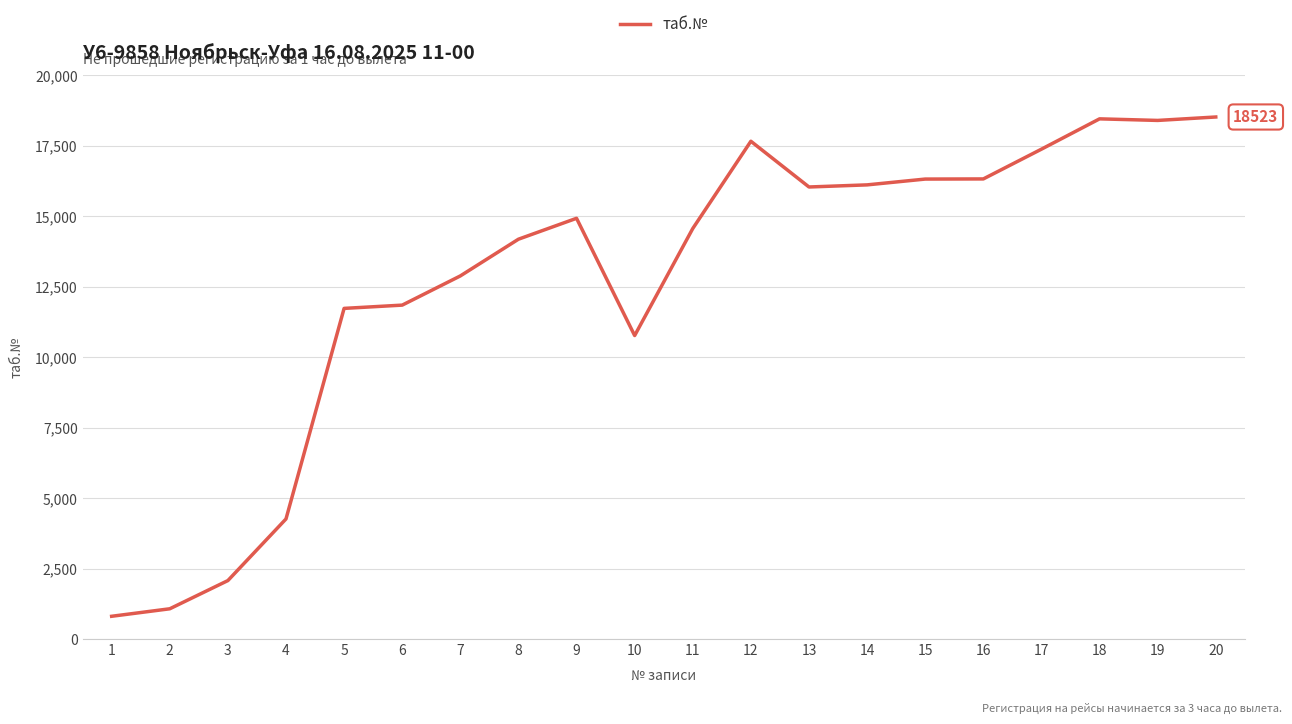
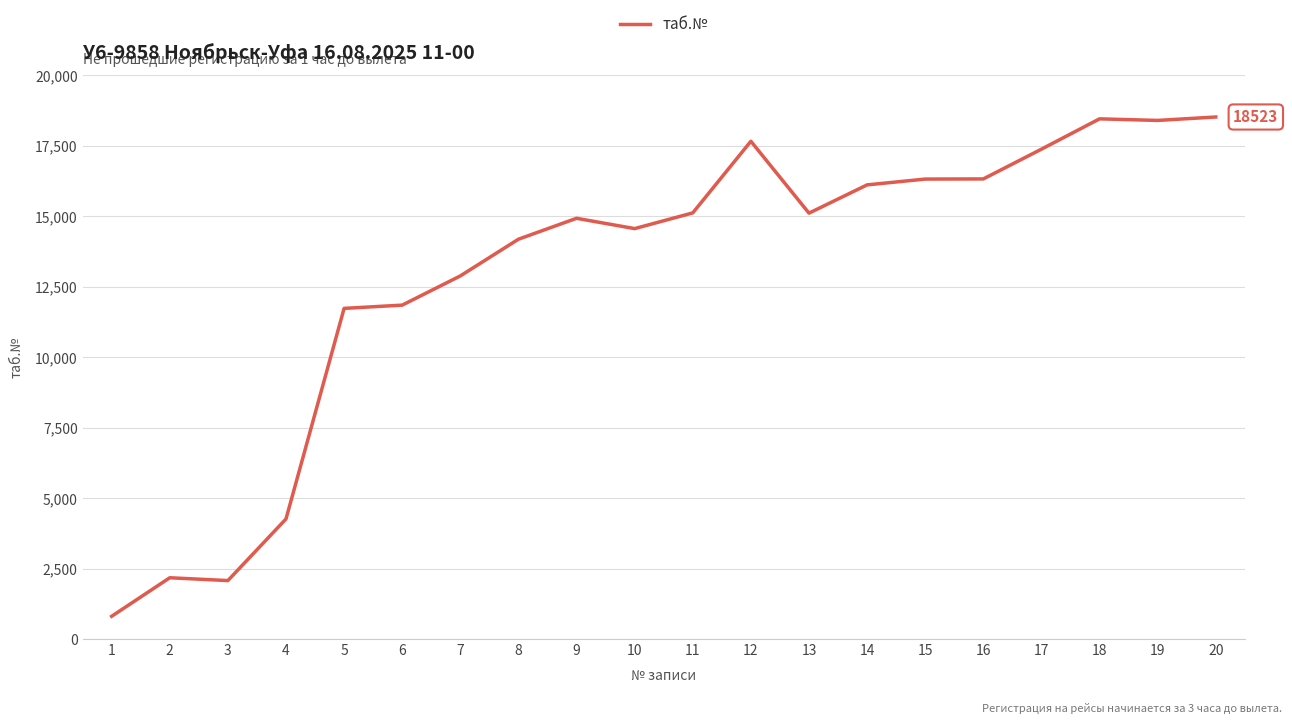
2: 1,100 -> 2,200
10: 10,800 -> 14,600
11: 14,600 -> 15,100
13: 16,000 -> 15,100
